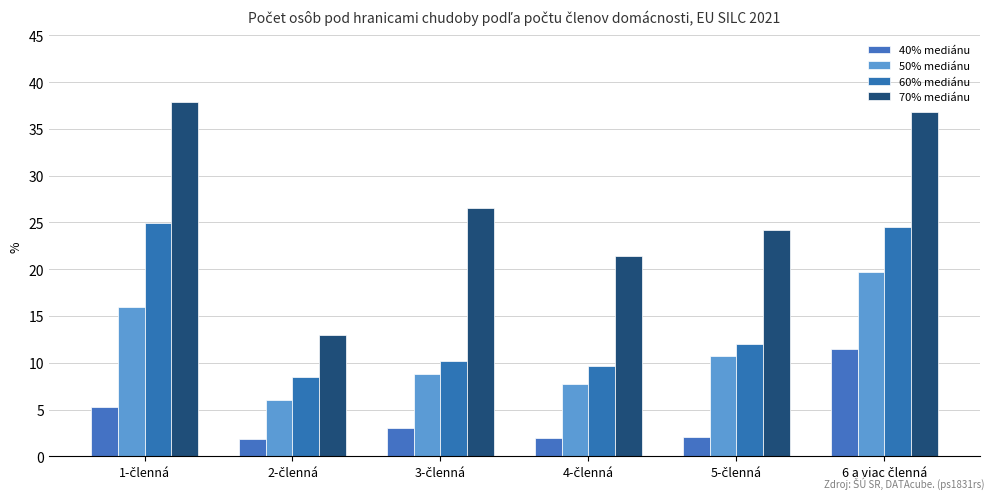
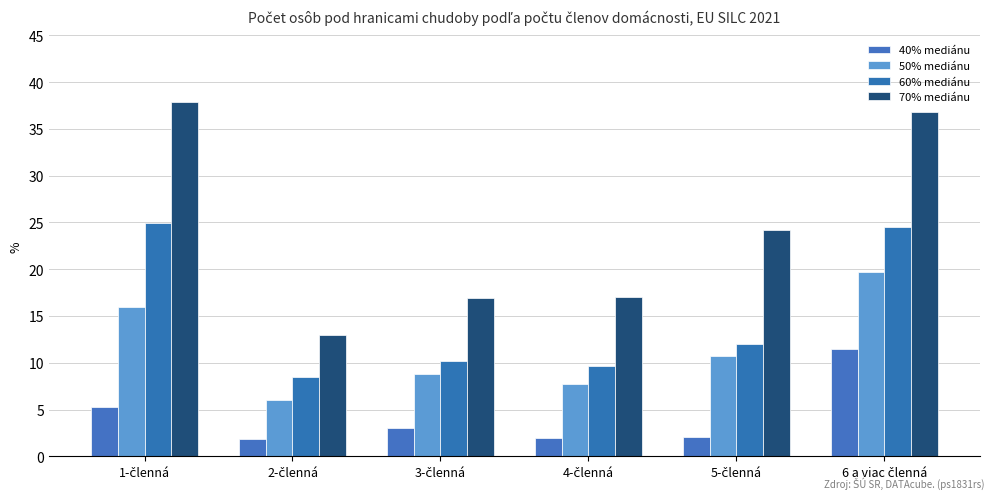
70% mediánu, 3-členná: 27 -> 17
70% mediánu, 4-členná: 21 -> 17
